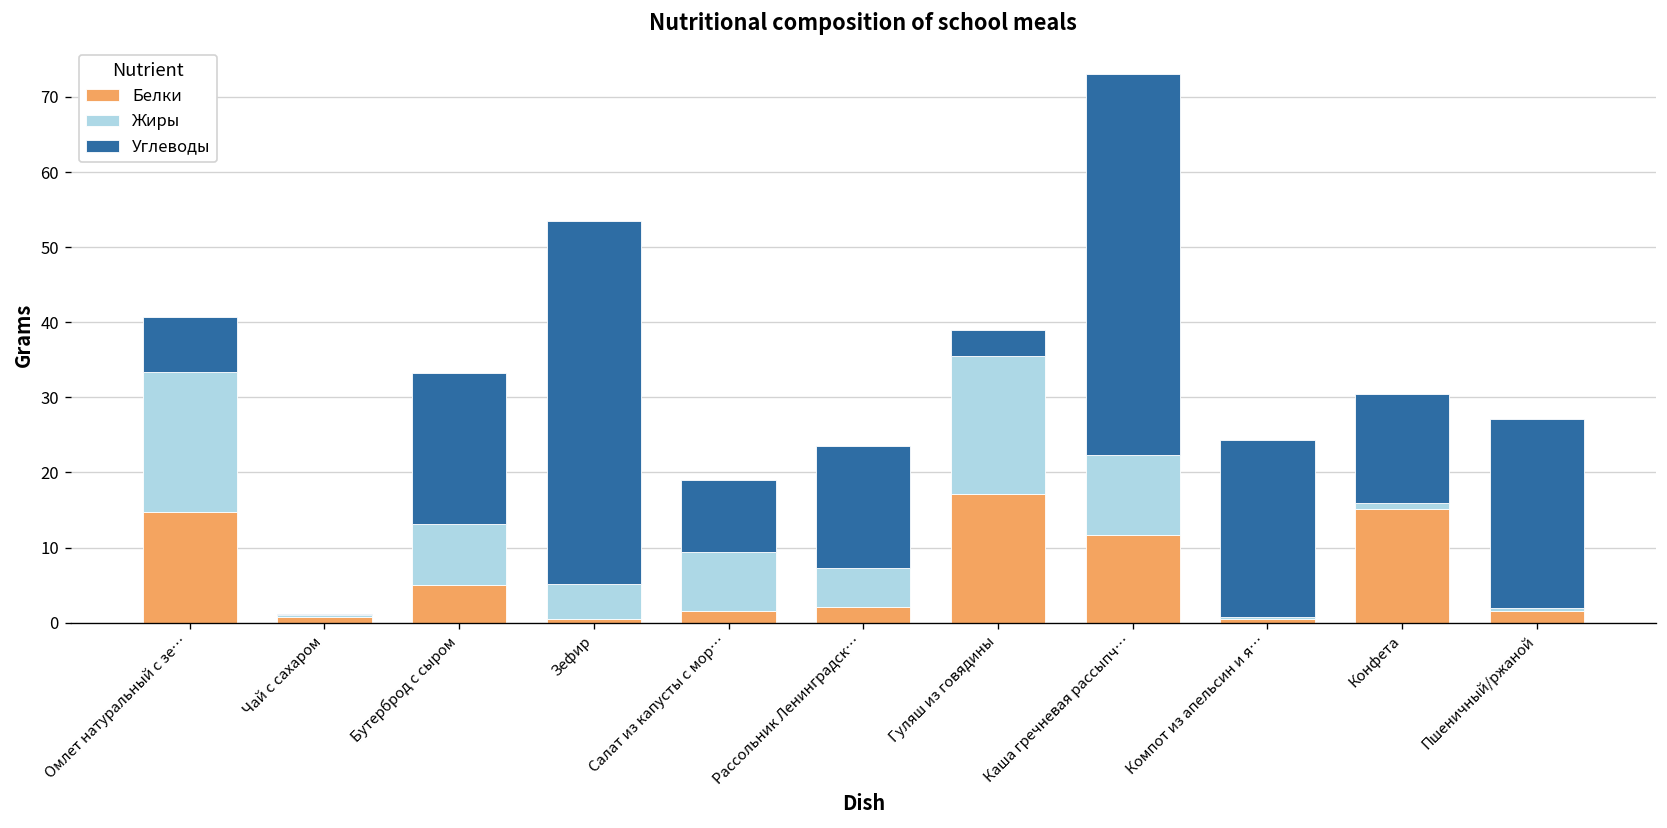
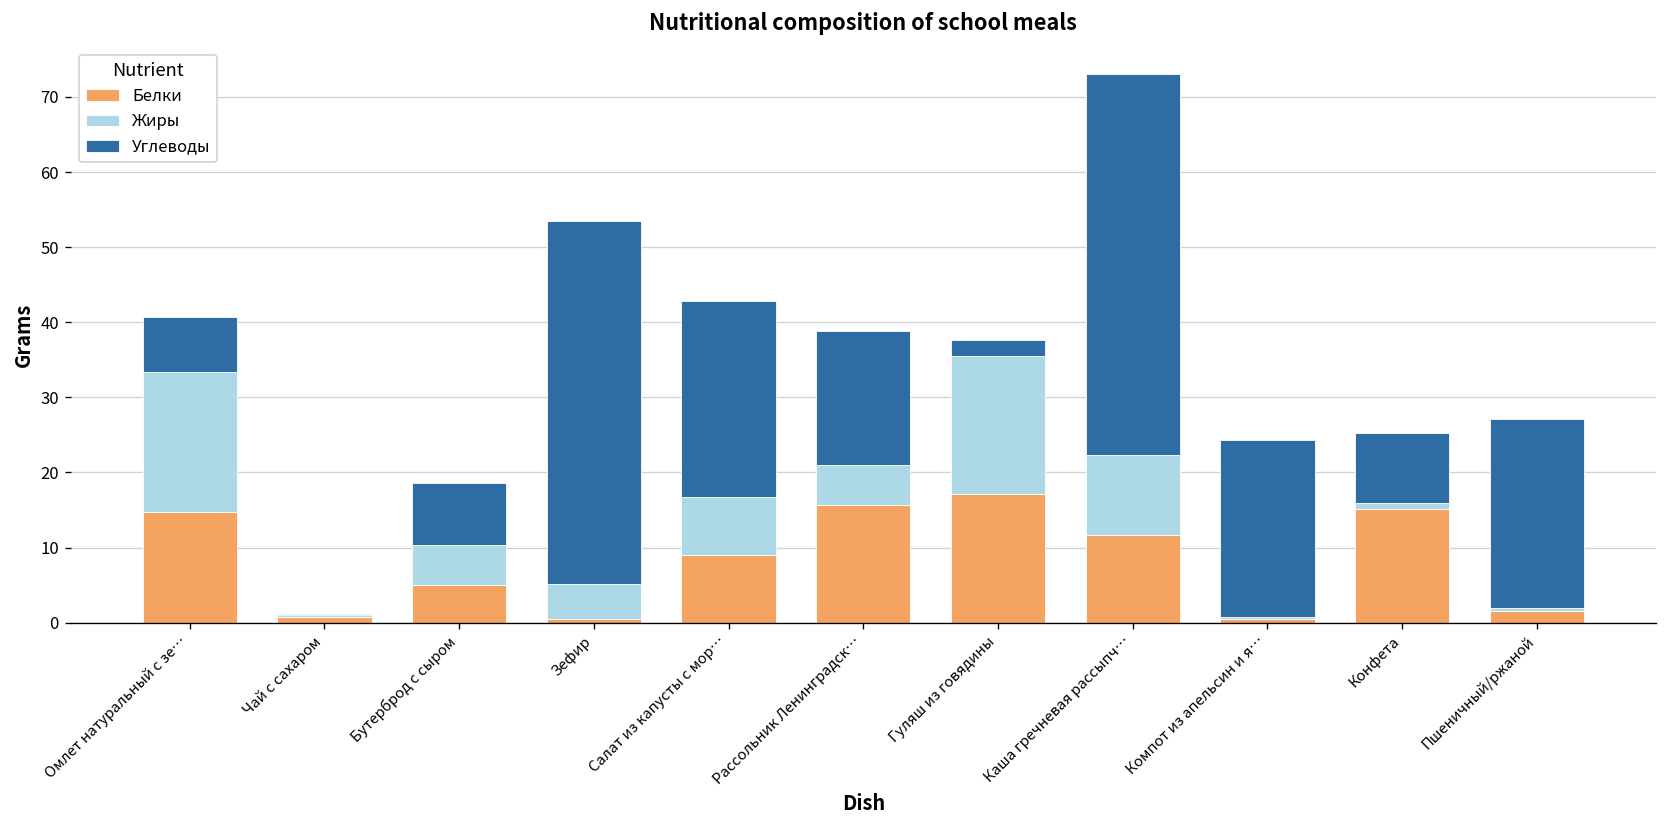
Жиры, Бутерброд с сыром: 8 -> 5
Углеводы, Бутерброд с сыром: 20 -> 8
Белки, Салат из капусты с мор…: 2 -> 9
Углеводы, Салат из капусты с мор…: 10 -> 26
Белки, Рассольник Ленинградск…: 2 -> 16
Углеводы, Рассольник Ленинградск…: 16 -> 18
Углеводы, Гуляш из говядины: 4 -> 2
Углеводы, Конфета: 15 -> 9
